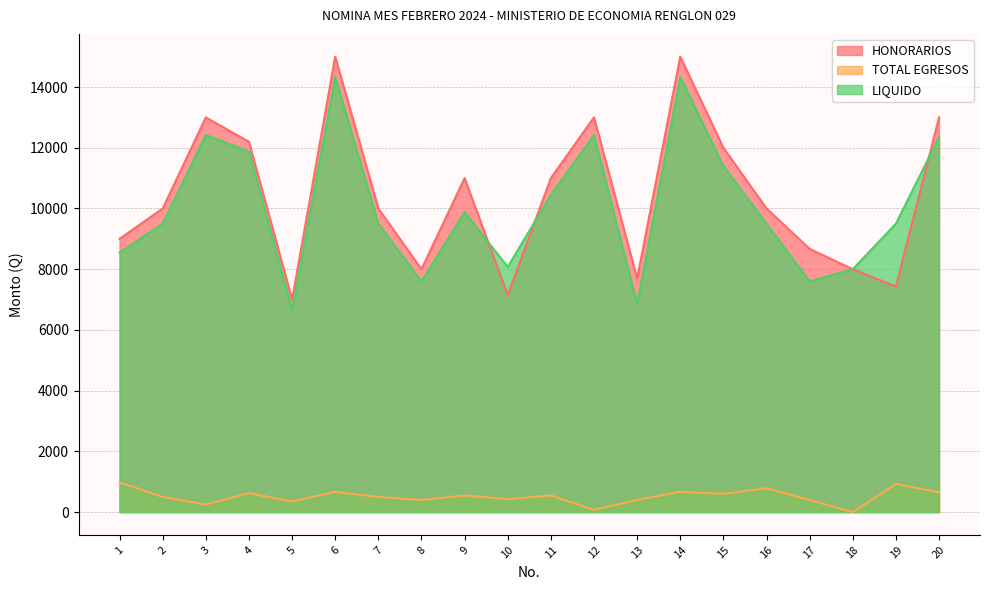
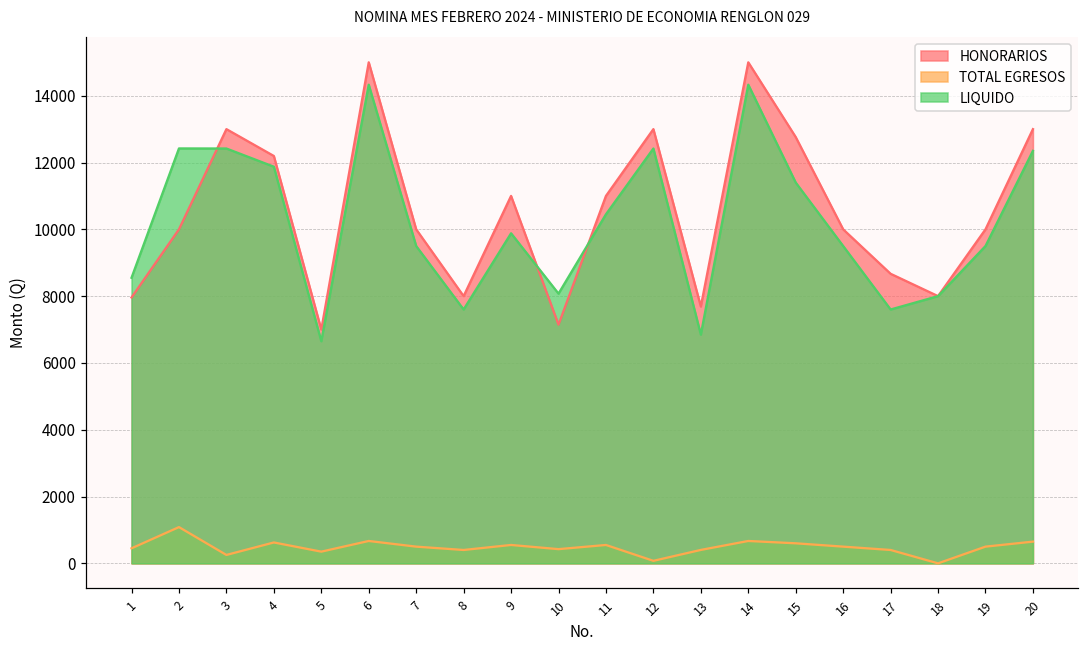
HONORARIOS, 1: 9000 -> 8000
TOTAL EGRESOS, 1: 1000 -> 500
TOTAL EGRESOS, 2: 500 -> 1100
LIQUIDO, 2: 9500 -> 12400
HONORARIOS, 15: 12000 -> 12800
TOTAL EGRESOS, 16: 800 -> 500
HONORARIOS, 19: 7400 -> 10000
TOTAL EGRESOS, 19: 900 -> 500
